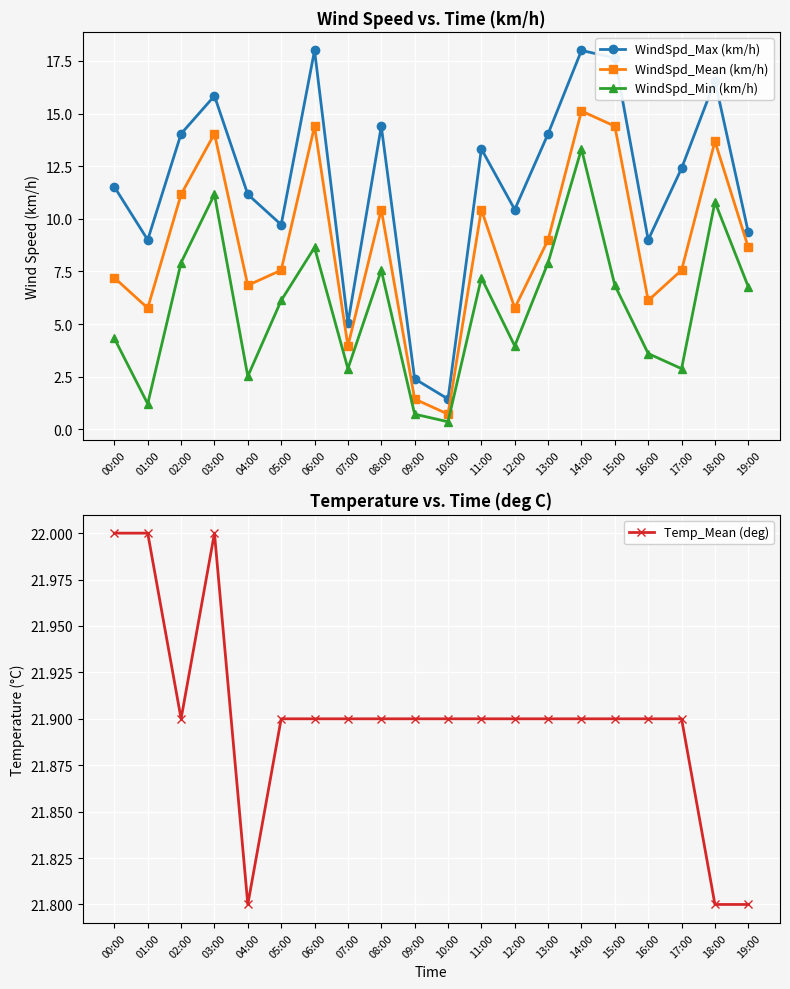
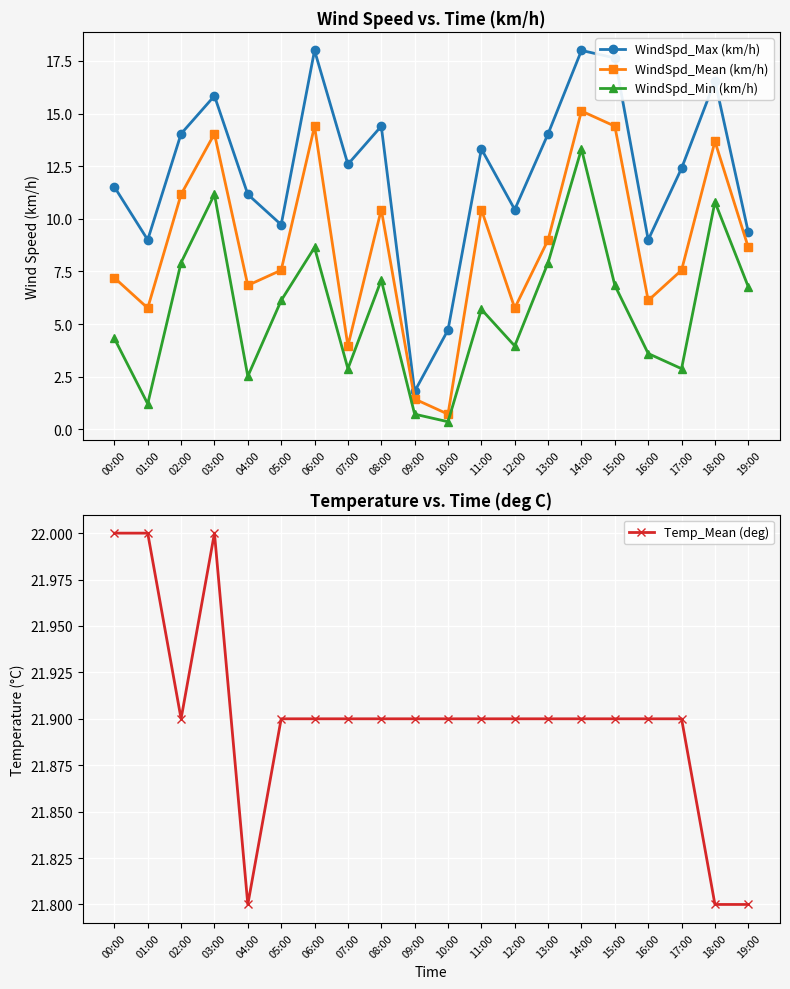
Wind Speed vs. Time (km/h), WindSpd_Max (km/h), 07:00: 5.0 -> 12.6
Wind Speed vs. Time (km/h), WindSpd_Min (km/h), 08:00: 7.6 -> 7.1
Wind Speed vs. Time (km/h), WindSpd_Max (km/h), 09:00: 2.4 -> 1.8
Wind Speed vs. Time (km/h), WindSpd_Max (km/h), 10:00: 1.4 -> 4.7
Wind Speed vs. Time (km/h), WindSpd_Min (km/h), 11:00: 7.2 -> 5.7
